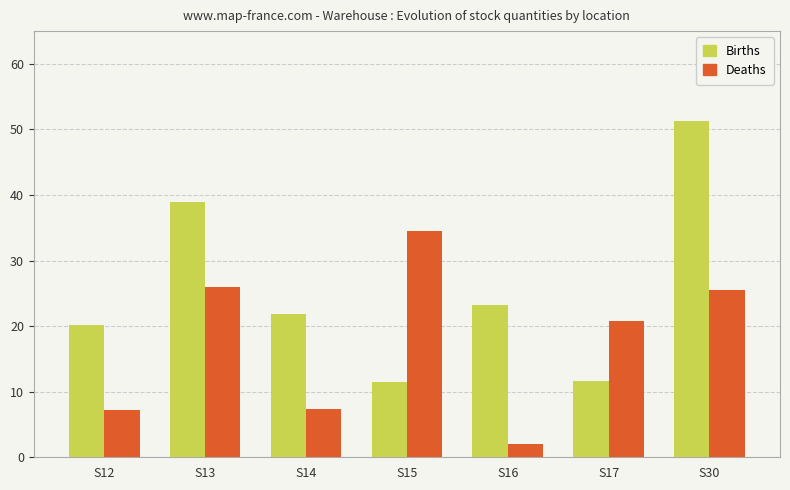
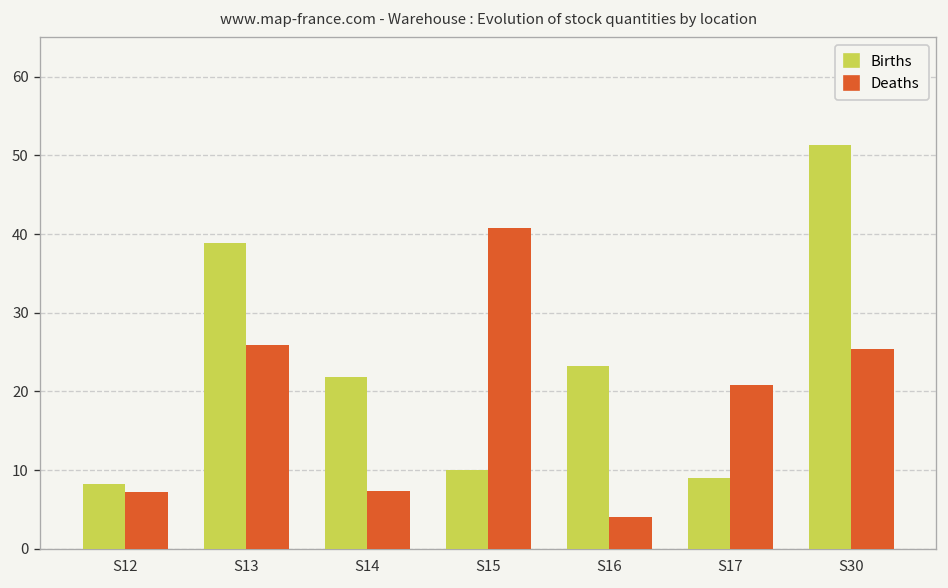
Births, S12: 20 -> 8
Births, S15: 12 -> 10
Deaths, S15: 35 -> 41
Deaths, S16: 2 -> 4
Births, S17: 12 -> 9
